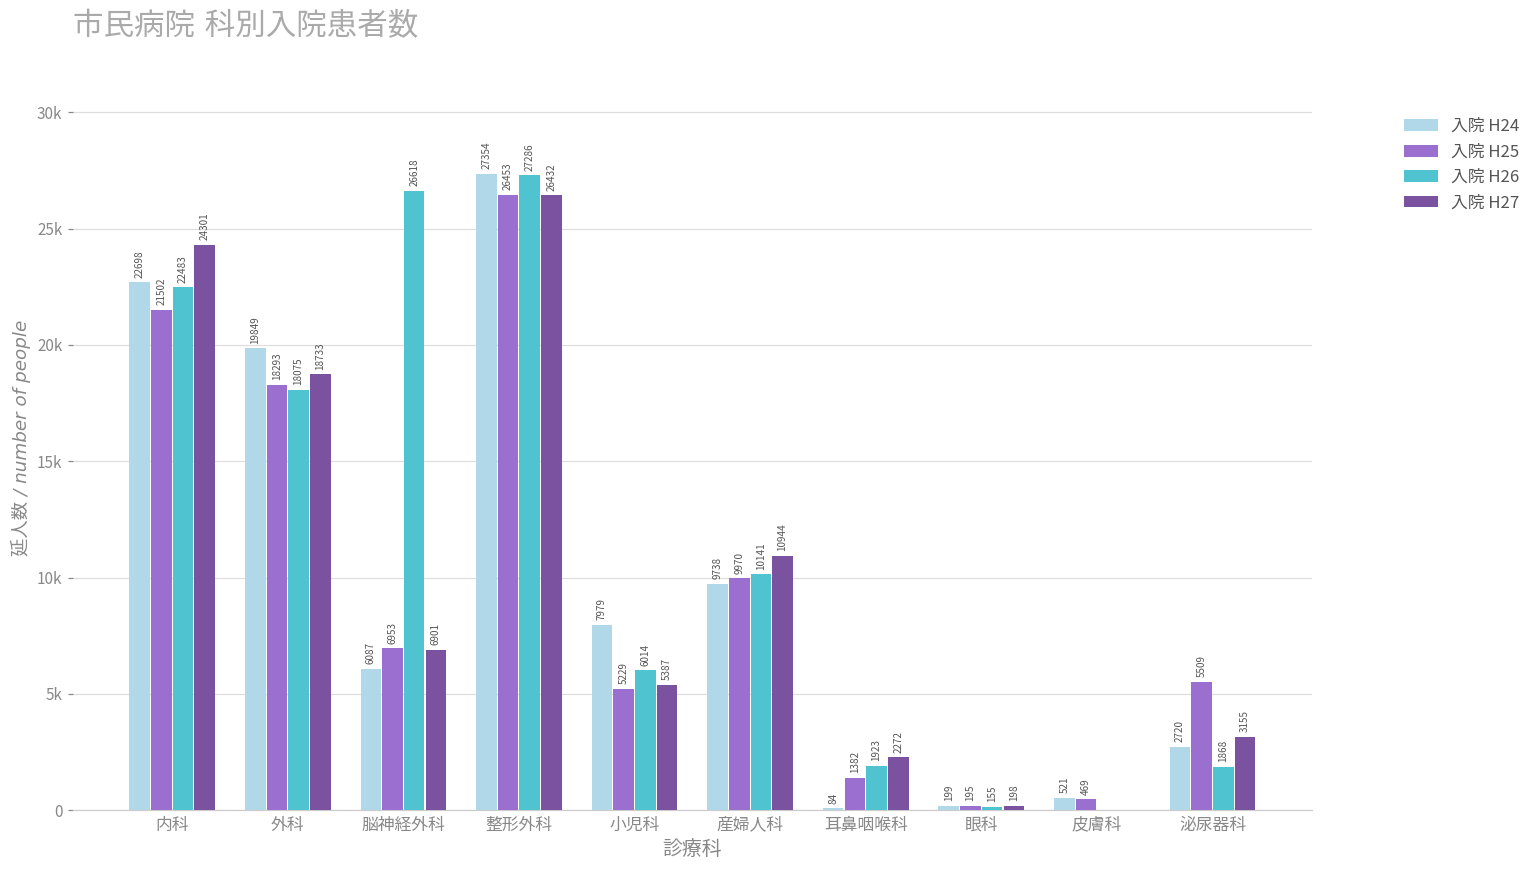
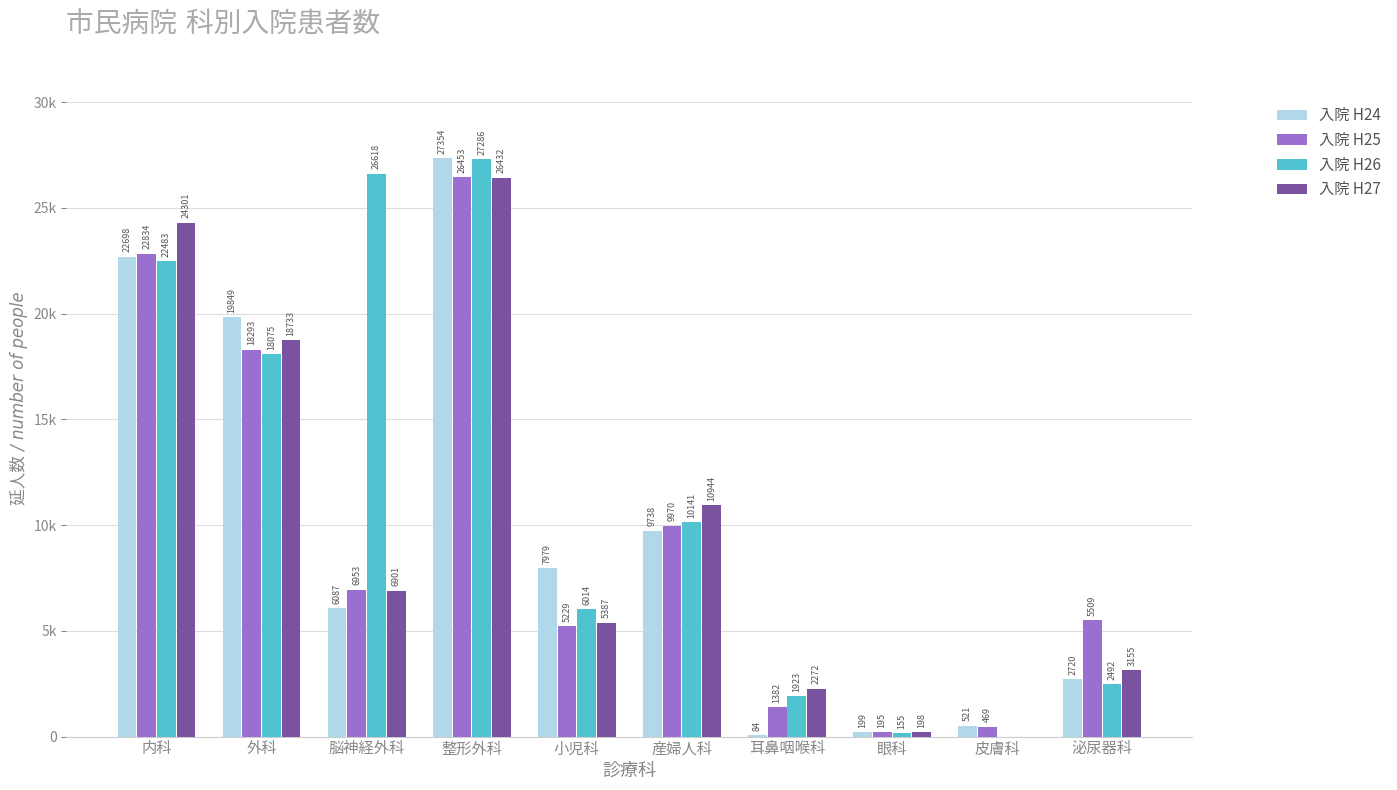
入院 H25, 内科: 21502 -> 22834
入院 H26, 泌尿器科: 1868 -> 2492
